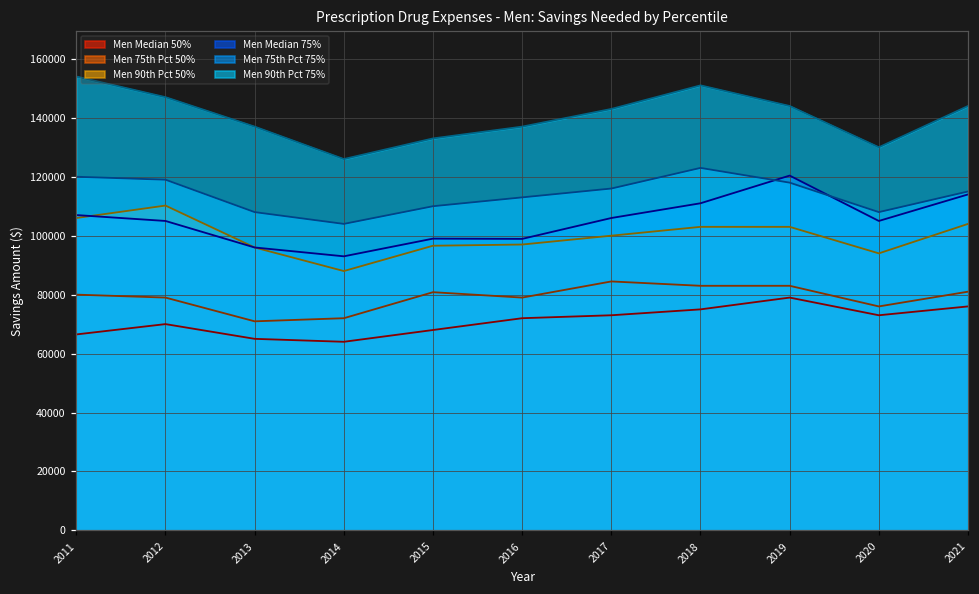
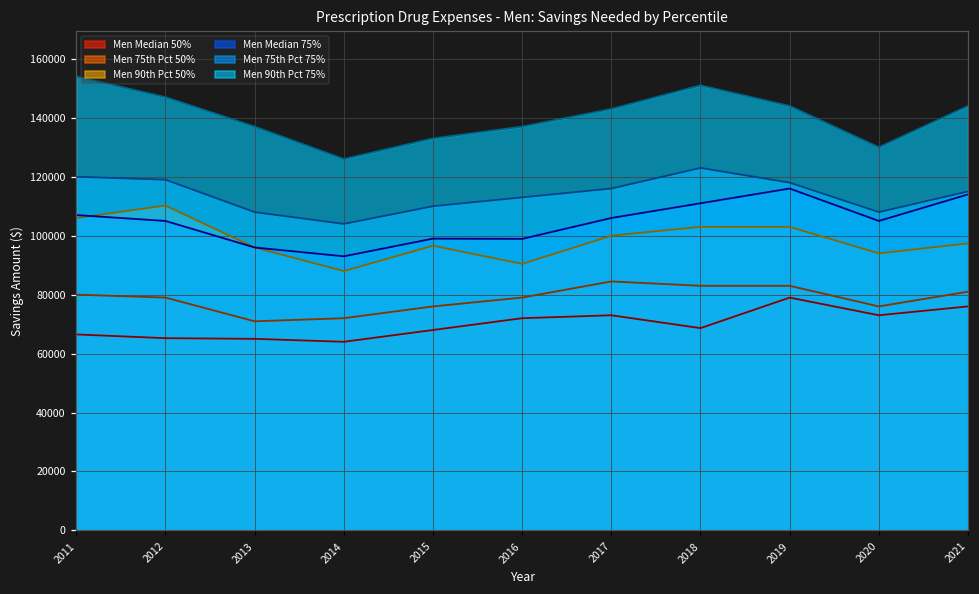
Men Median 50%, 2012: 70000 -> 65000
Men 75th Pct 50%, 2015: 81000 -> 76000
Men 90th Pct 50%, 2016: 97000 -> 90000
Men Median 50%, 2018: 75000 -> 69000
Men Median 75%, 2019: 120000 -> 116000
Men 90th Pct 50%, 2021: 104000 -> 97000
